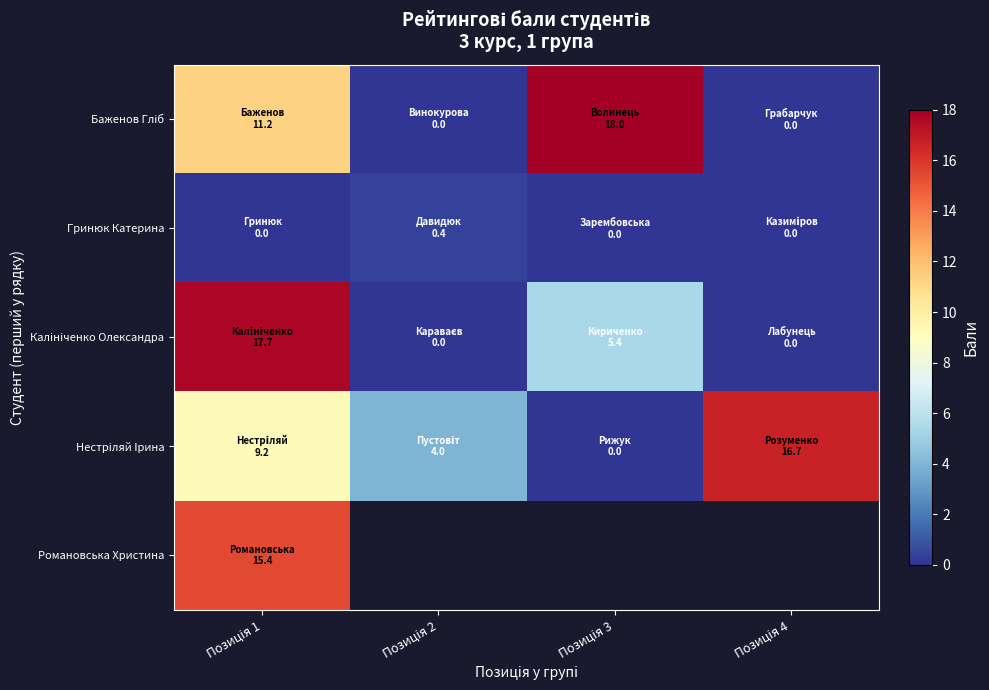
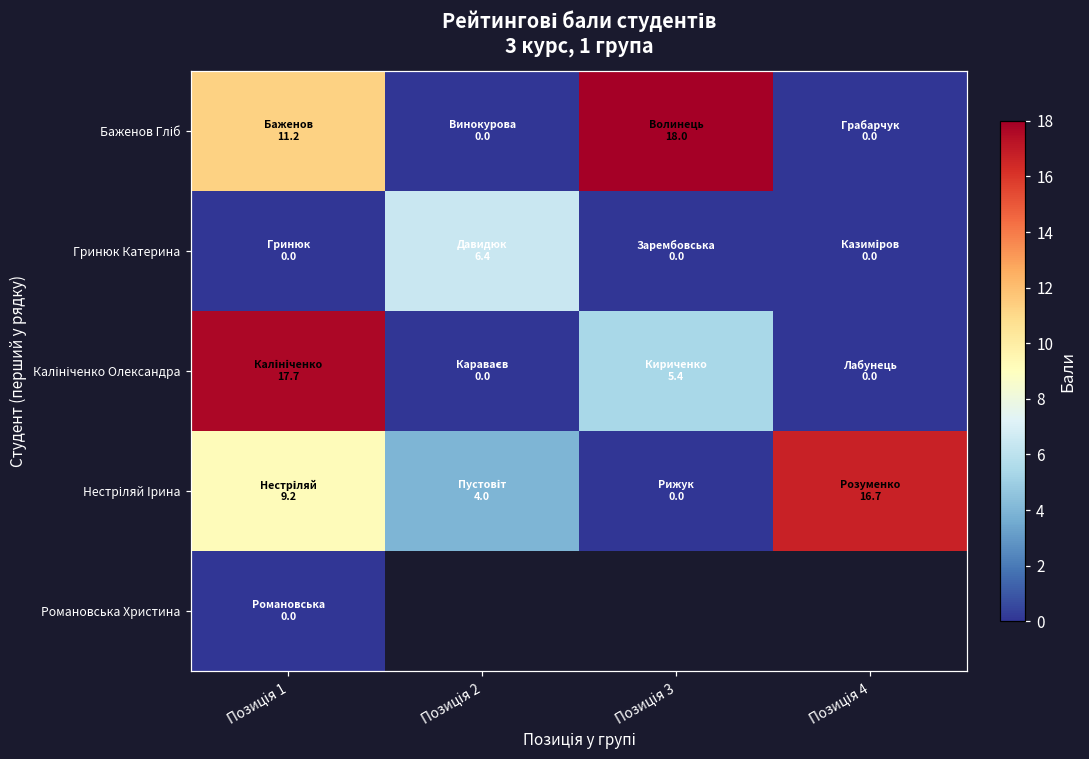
Гринюк Катерина, Позиція 2: 0.4 -> 6.4
Романовська Христина, Позиція 1: 15.4 -> 0.0
